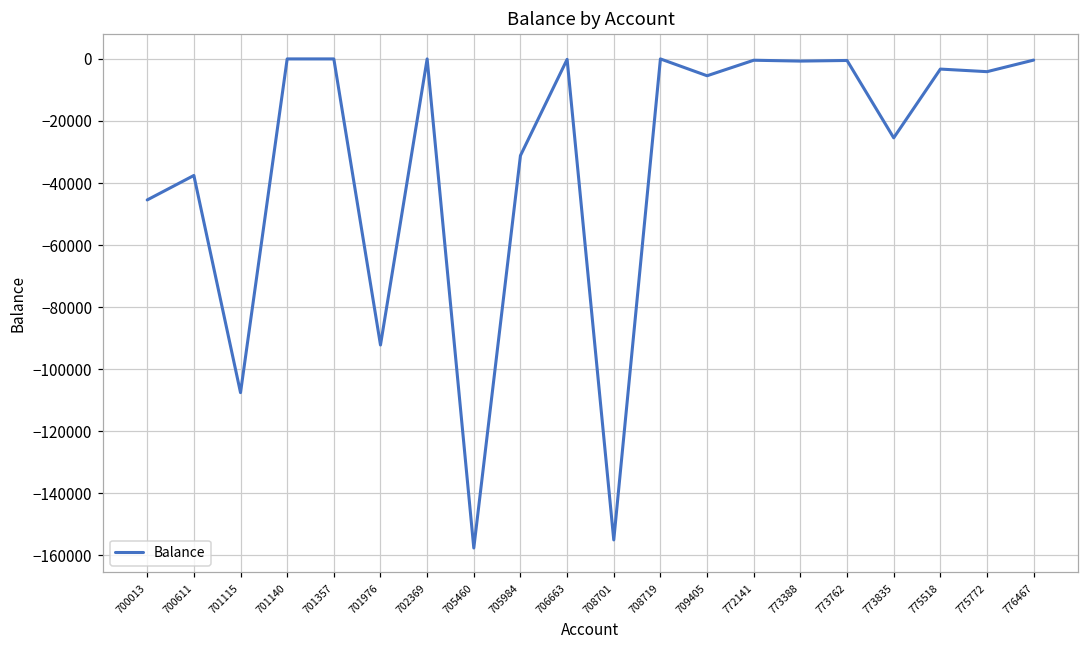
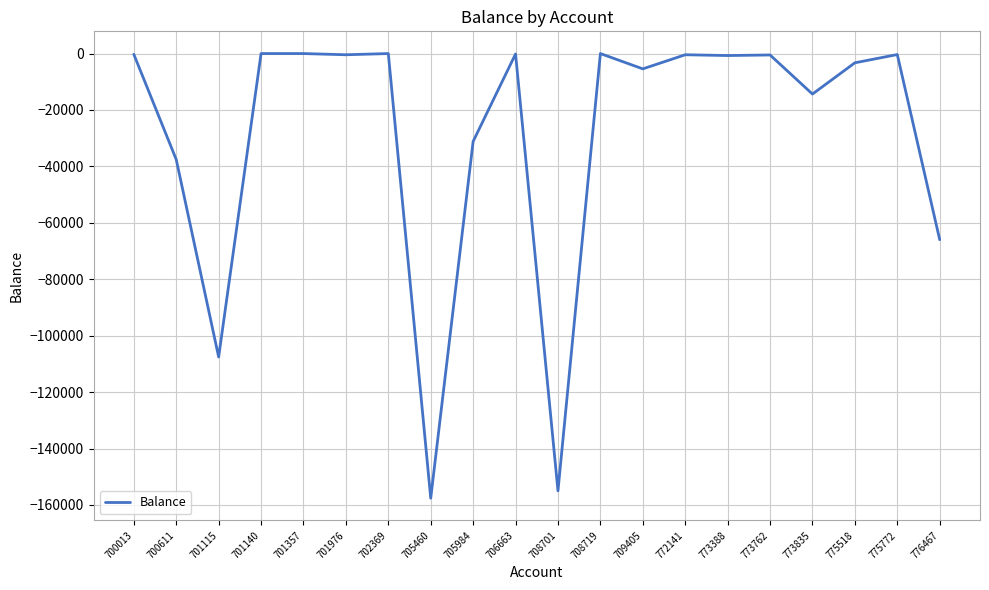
700013: -45000 -> 0
701976: -92000 -> 0
773835: -25000 -> -14000
775772: -4000 -> 0
776467: 0 -> -66000
